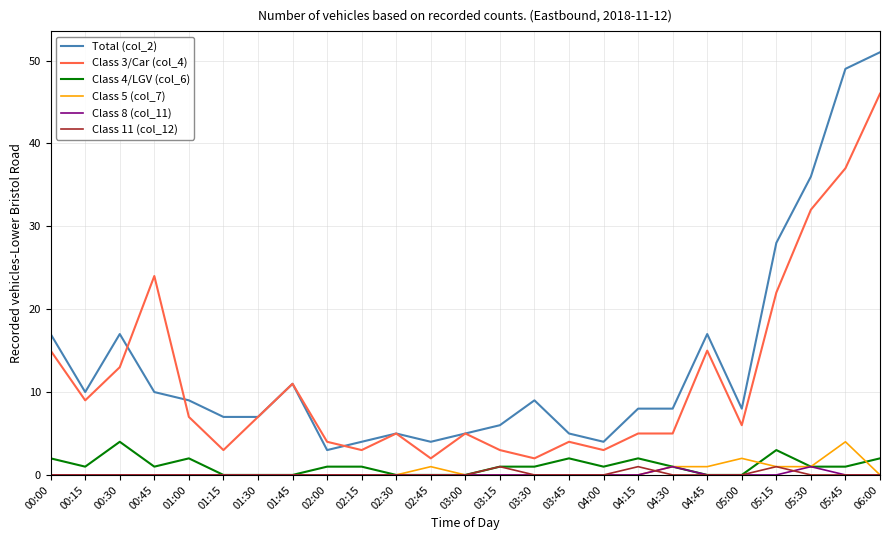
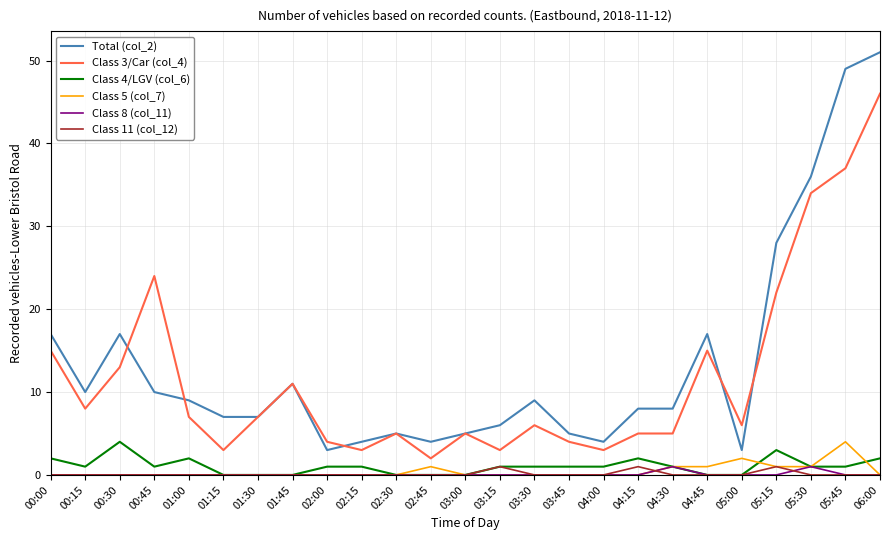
Class 3/Car (col_4), 00:15: 9 -> 8
Class 3/Car (col_4), 03:30: 2 -> 6
Class 4/LGV (col_6), 03:45: 2 -> 1
Total (col_2), 05:00: 8 -> 3
Class 3/Car (col_4), 05:30: 32 -> 34
